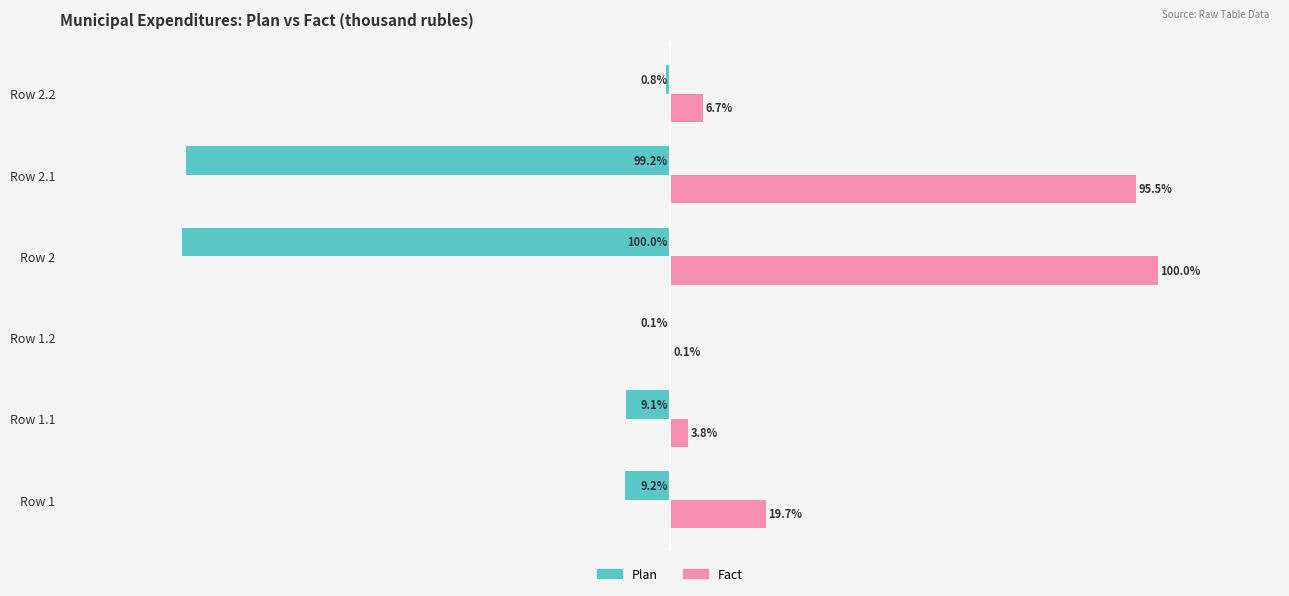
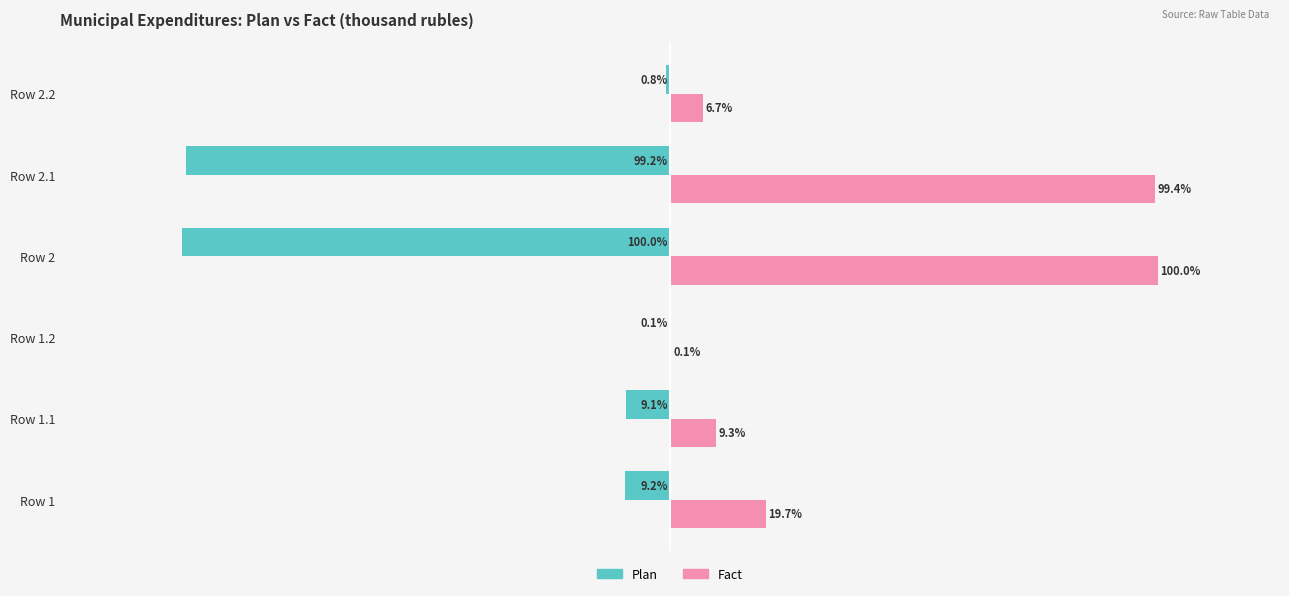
Fact, Row 2.1: 95.5% -> 99.4%
Fact, Row 1.1: 3.8% -> 9.3%
